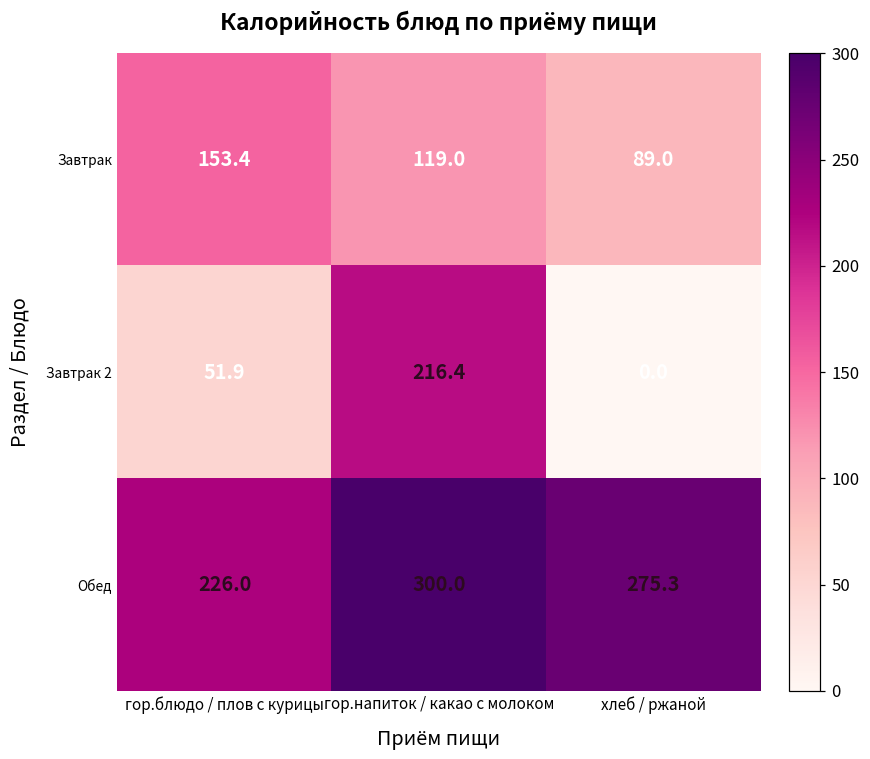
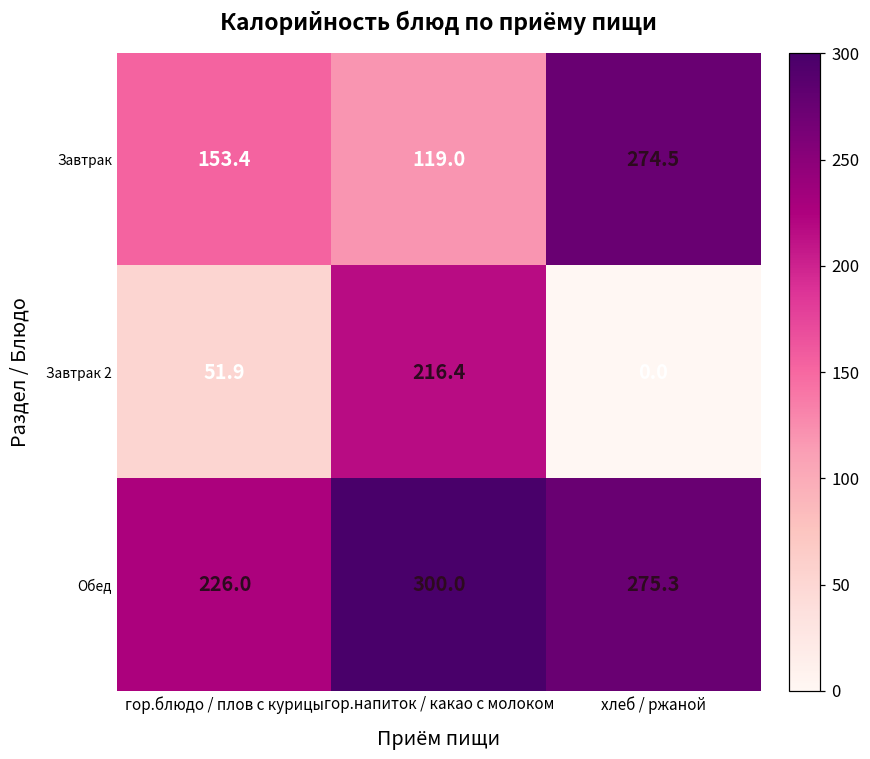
Завтрак, хлеб / ржаной: 89.0 -> 274.5
